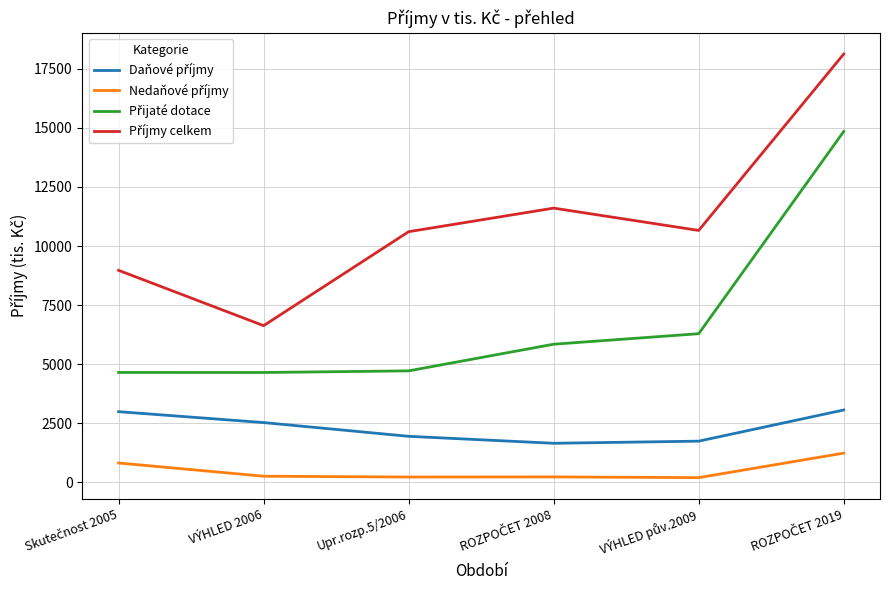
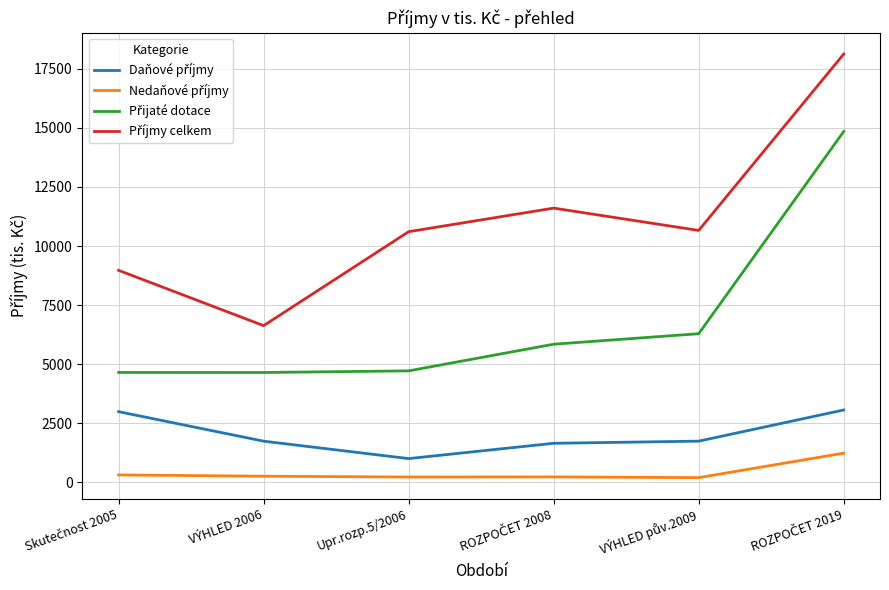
Nedaňové příjmy, Skutečnost 2005: 800 -> 300
Daňové příjmy, VÝHLED 2006: 2500 -> 1700
Daňové příjmy, Upr.rozp.5/2006: 1900 -> 1000
